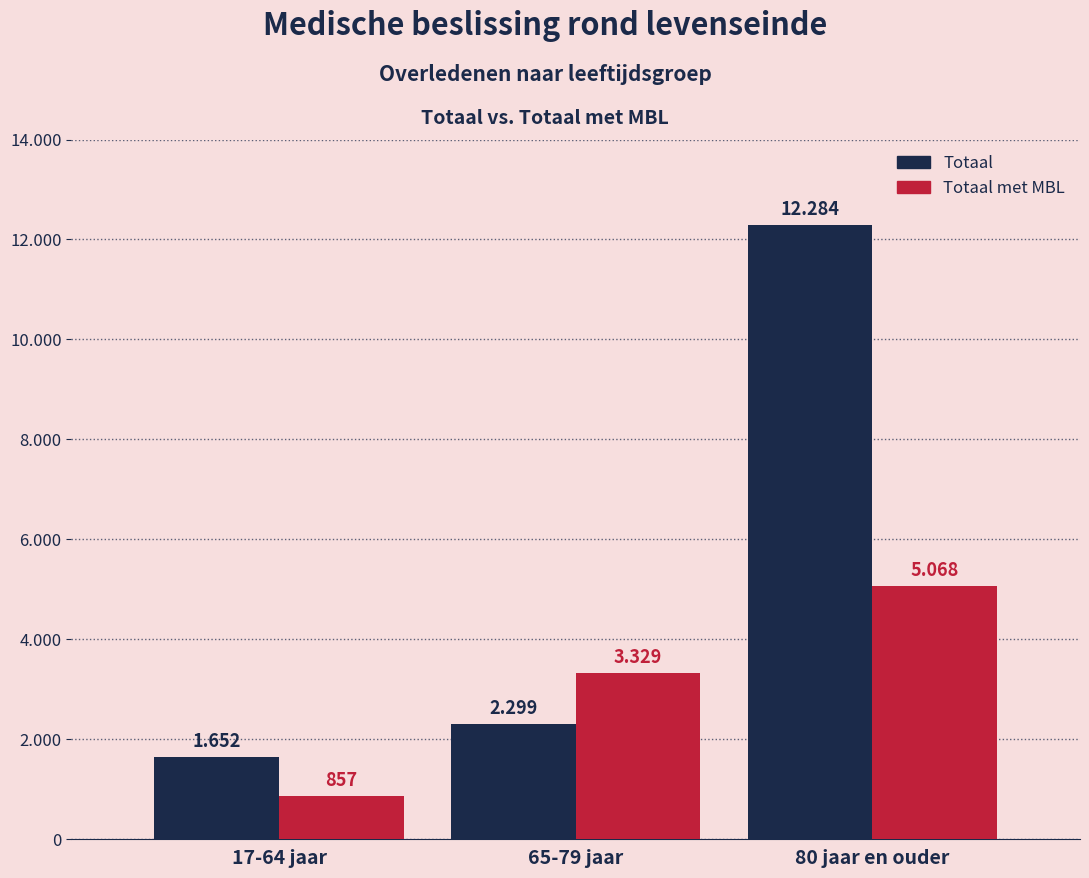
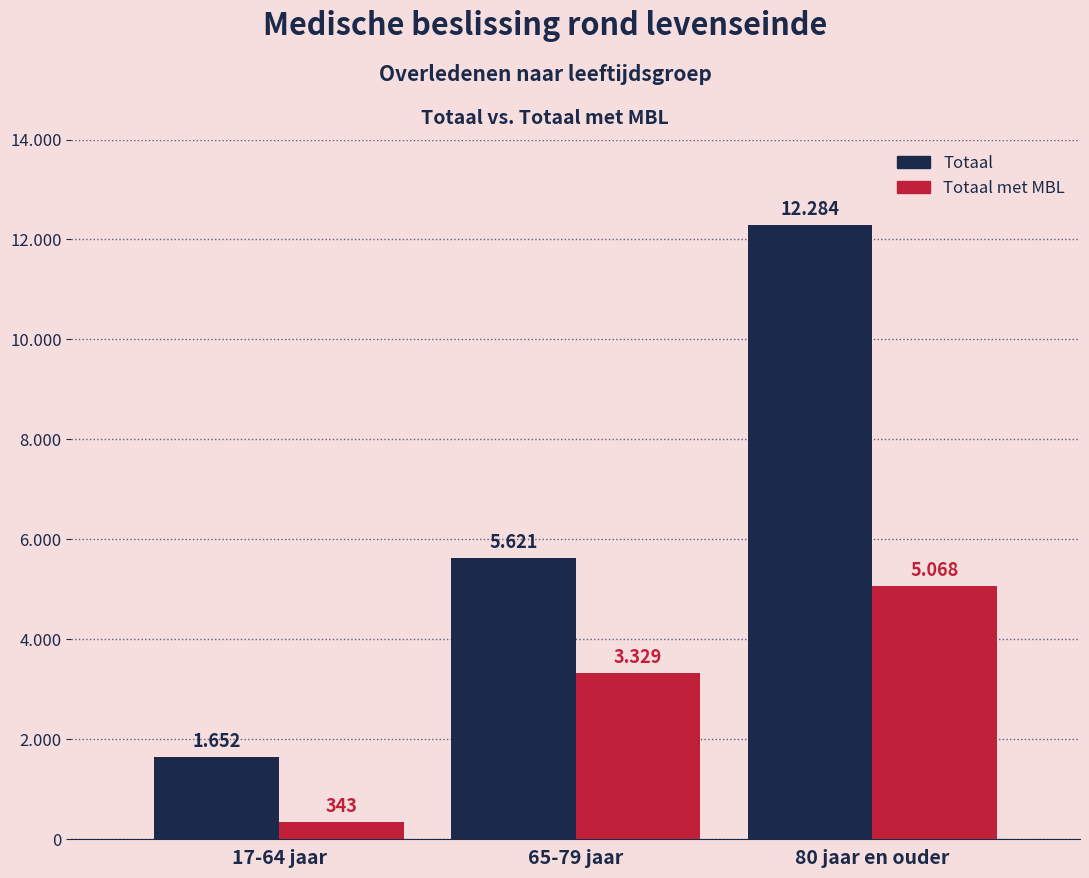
Totaal met MBL, 17-64 jaar: 857 -> 343
Totaal, 65-79 jaar: 2.299 -> 5.621
